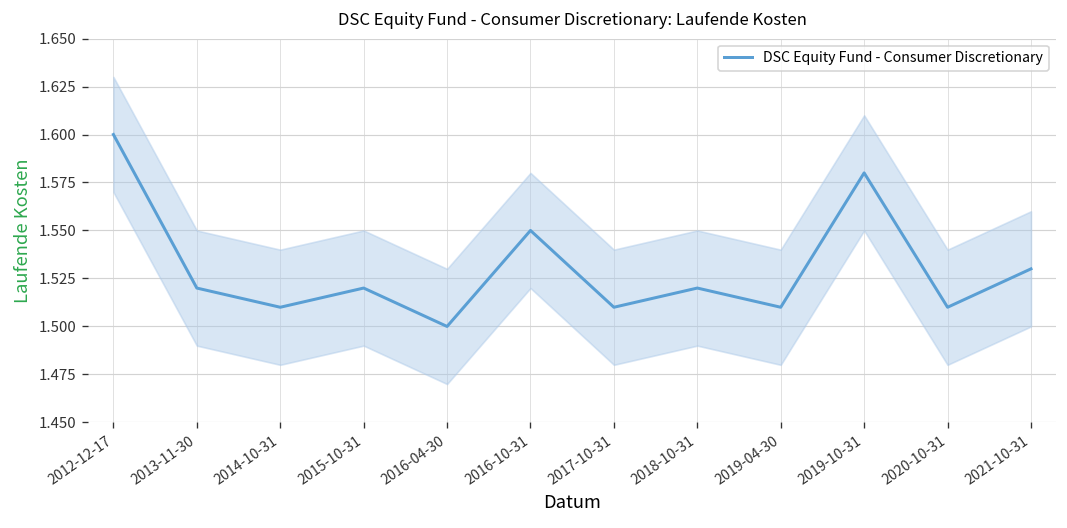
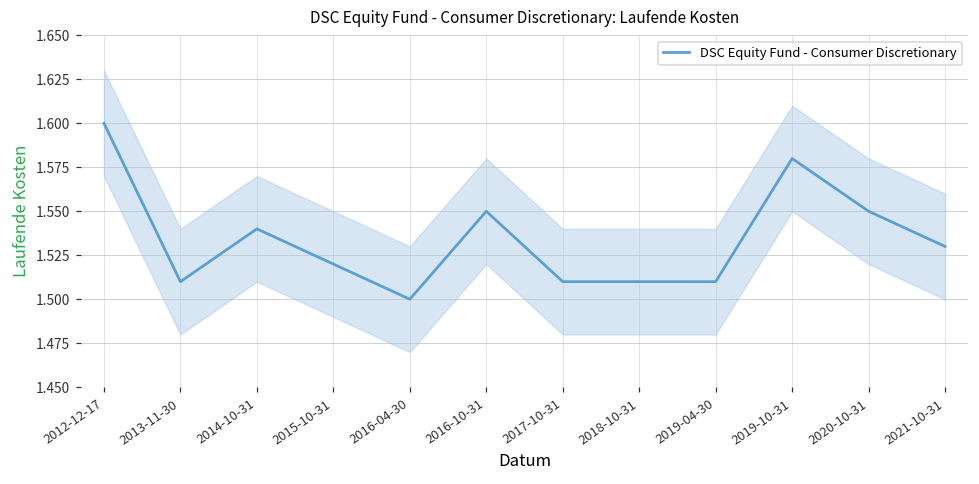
DSC Equity Fund - Consumer Discretionary, 2013-11-30: 1.52 -> 1.51
DSC Equity Fund - Consumer Discretionary, 2014-10-31: 1.51 -> 1.54
DSC Equity Fund - Consumer Discretionary, 2018-10-31: 1.52 -> 1.51
DSC Equity Fund - Consumer Discretionary, 2020-10-31: 1.51 -> 1.55
